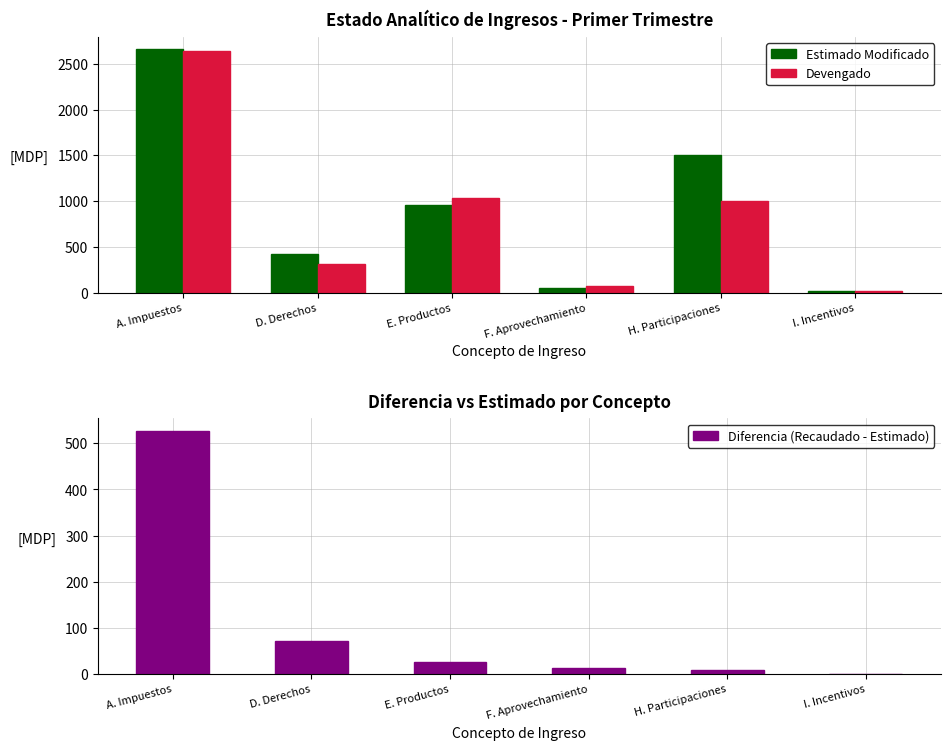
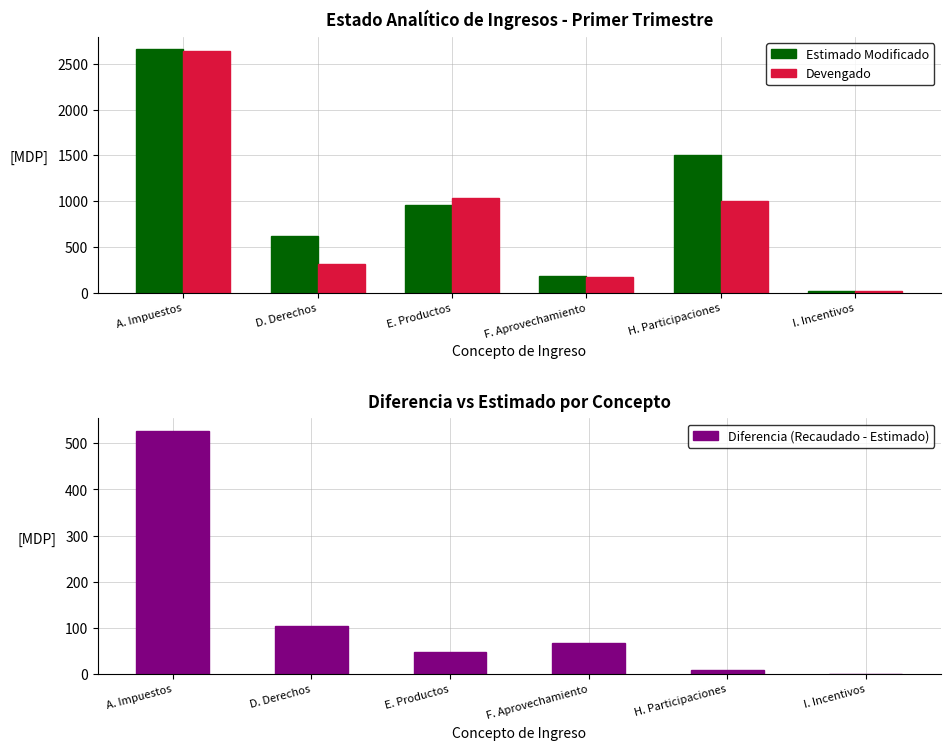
Estado Analítico de Ingresos - Primer Trimestre, Estimado Modificado, D. Derechos: 400 -> 600
Estado Analítico de Ingresos - Primer Trimestre, Estimado Modificado, F. Aprovechamiento: 100 -> 200
Estado Analítico de Ingresos - Primer Trimestre, Devengado, F. Aprovechamiento: 100 -> 200
Diferencia vs Estimado por Concepto, D. Derechos: 70 -> 100
Diferencia vs Estimado por Concepto, E. Productos: 30 -> 50
Diferencia vs Estimado por Concepto, F. Aprovechamiento: 10 -> 70
